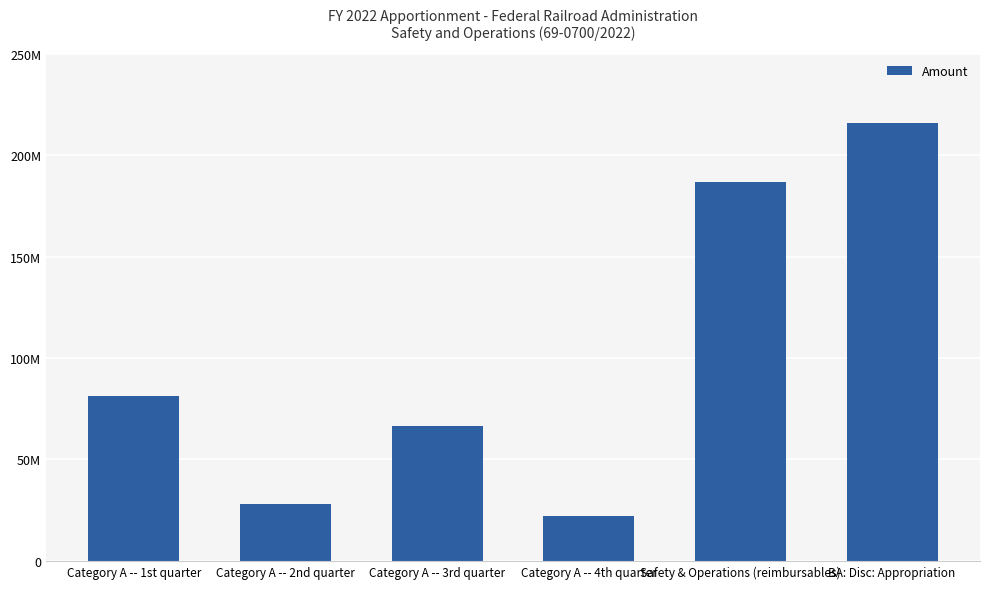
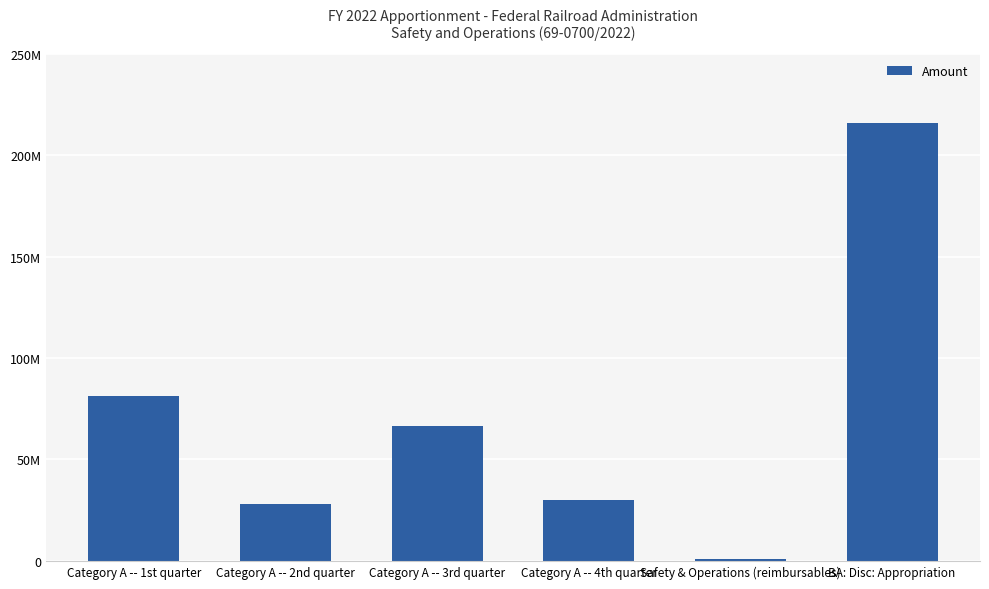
Category A -- 4th quarter: 22000000 -> 30000000
Safety & Operations (reimbursables): 187000000 -> 1000000
